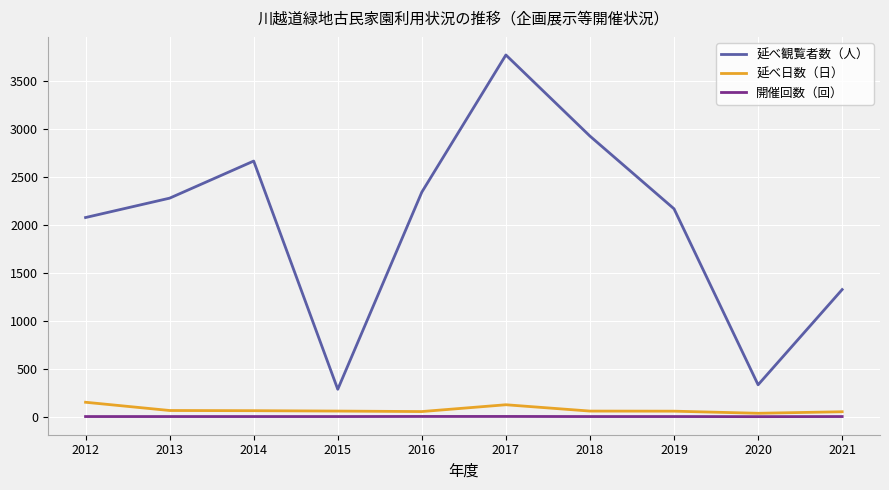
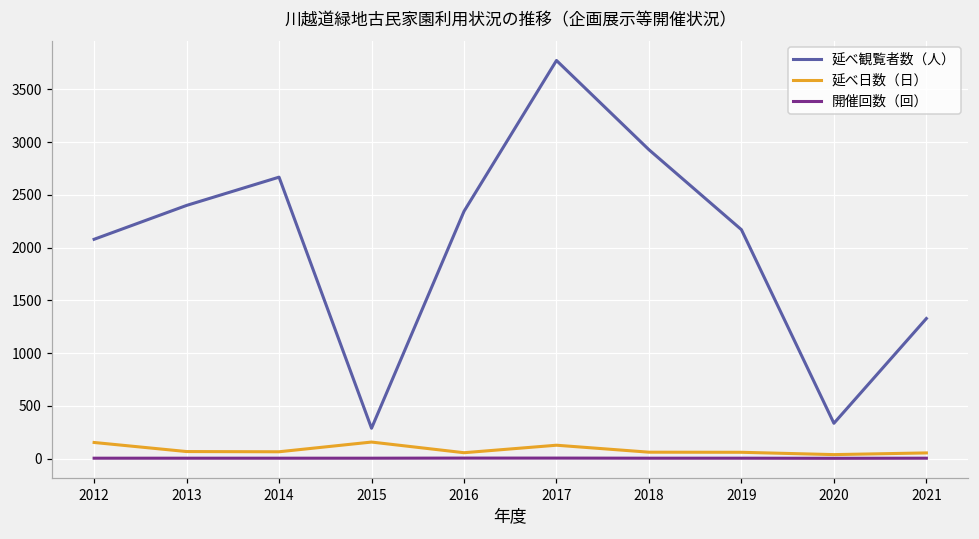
延べ観覧者数（人）, 2013: 2300 -> 2400
延べ日数（日）, 2015: 100 -> 200
